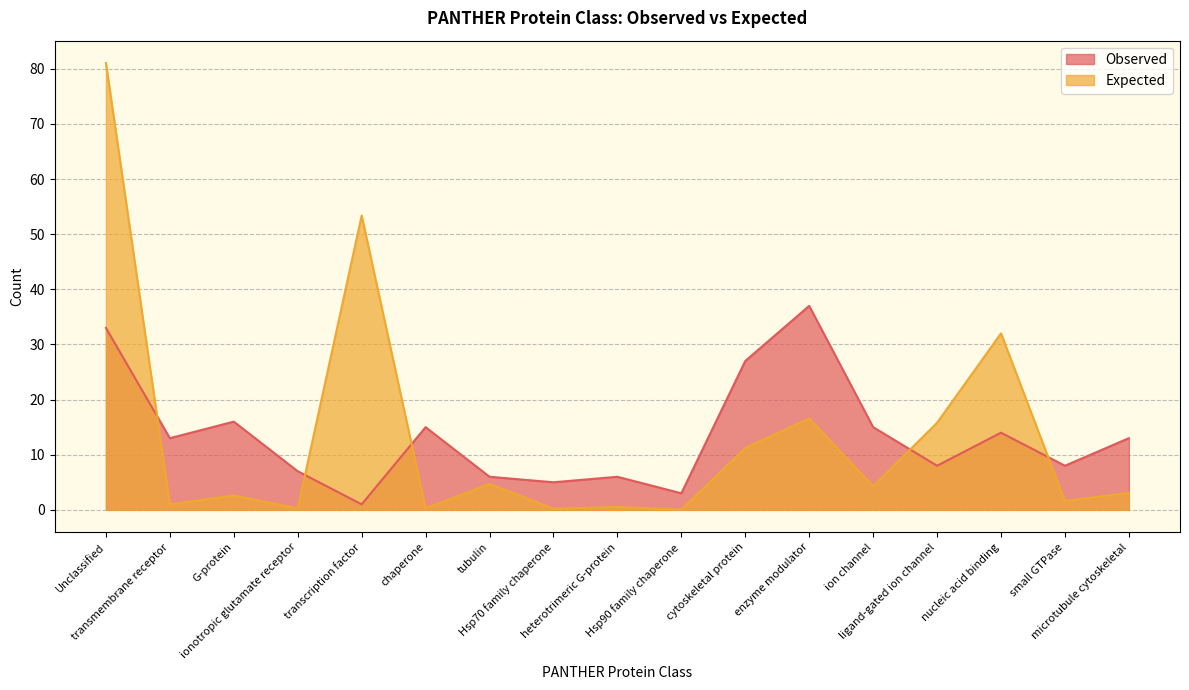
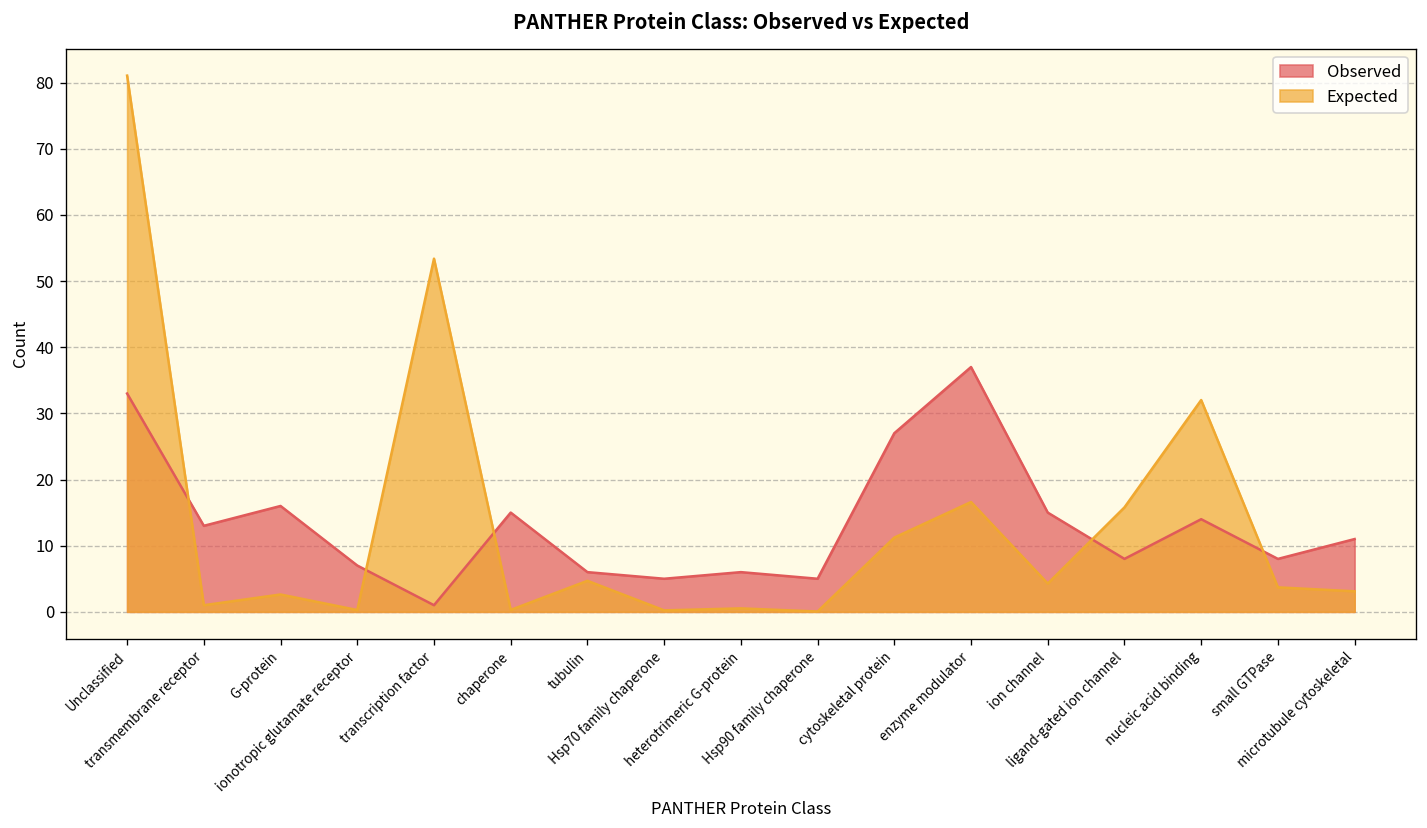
Observed, Hsp90 family chaperone: 3 -> 5
Expected, small GTPase: 2 -> 4
Observed, microtubule cytoskeletal: 13 -> 11
